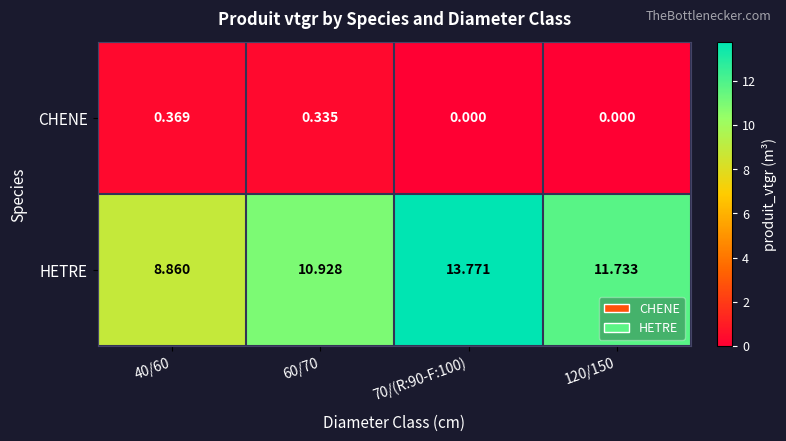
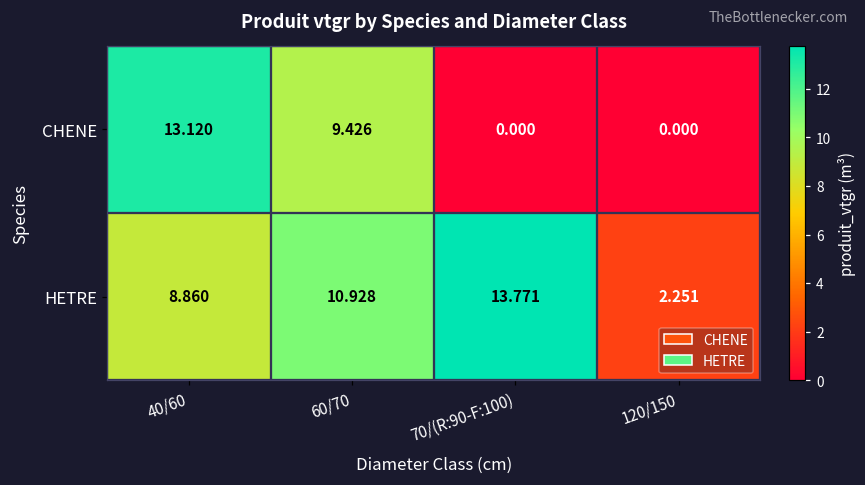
CHENE, 40/60: 0.369 -> 13.120
CHENE, 60/70: 0.335 -> 9.426
HETRE, 120/150: 11.733 -> 2.251
